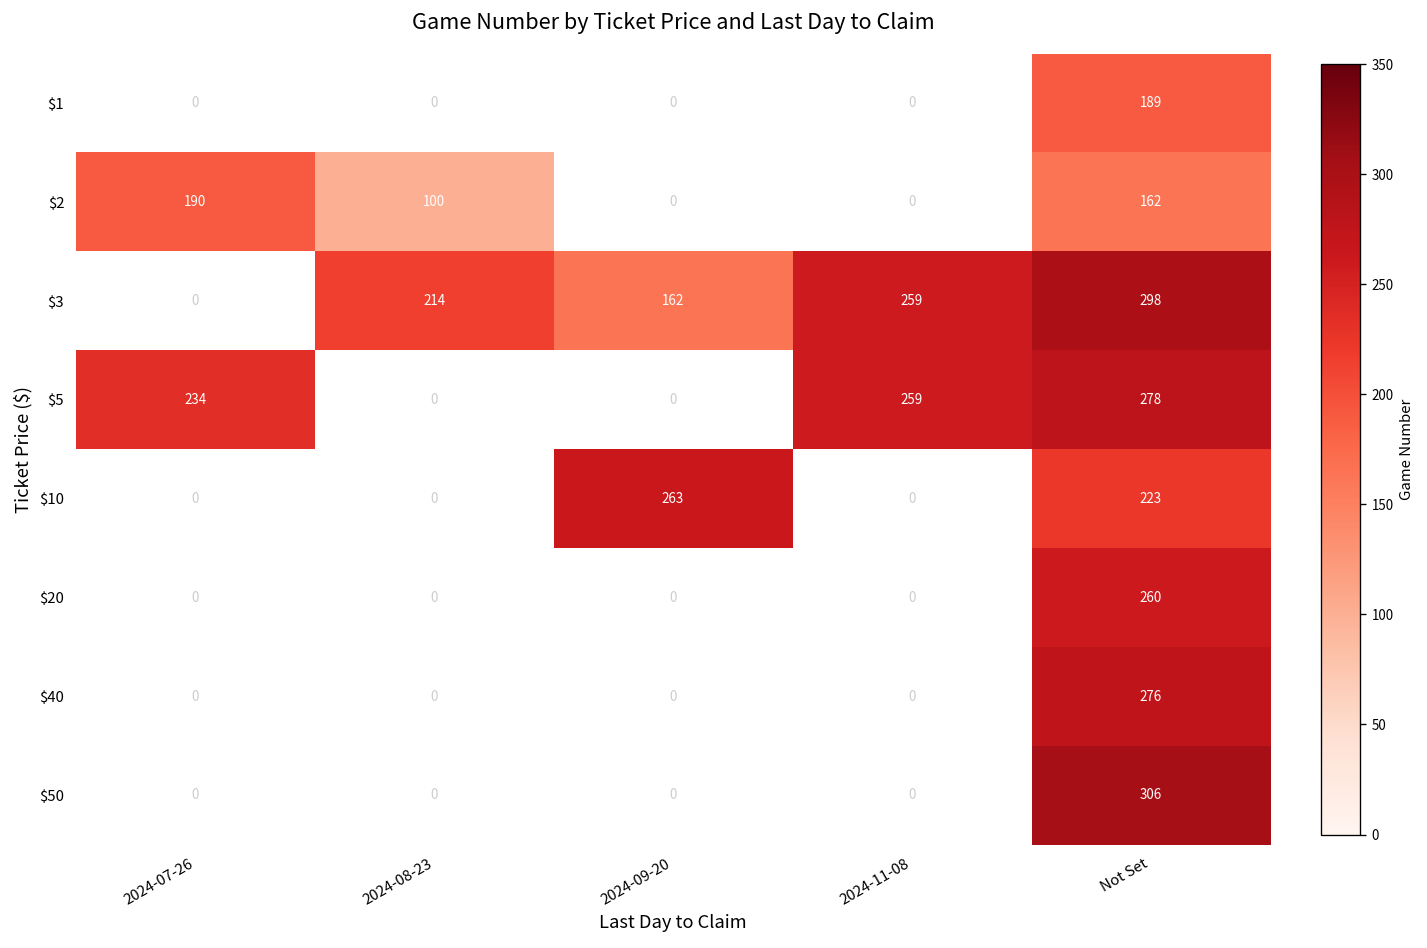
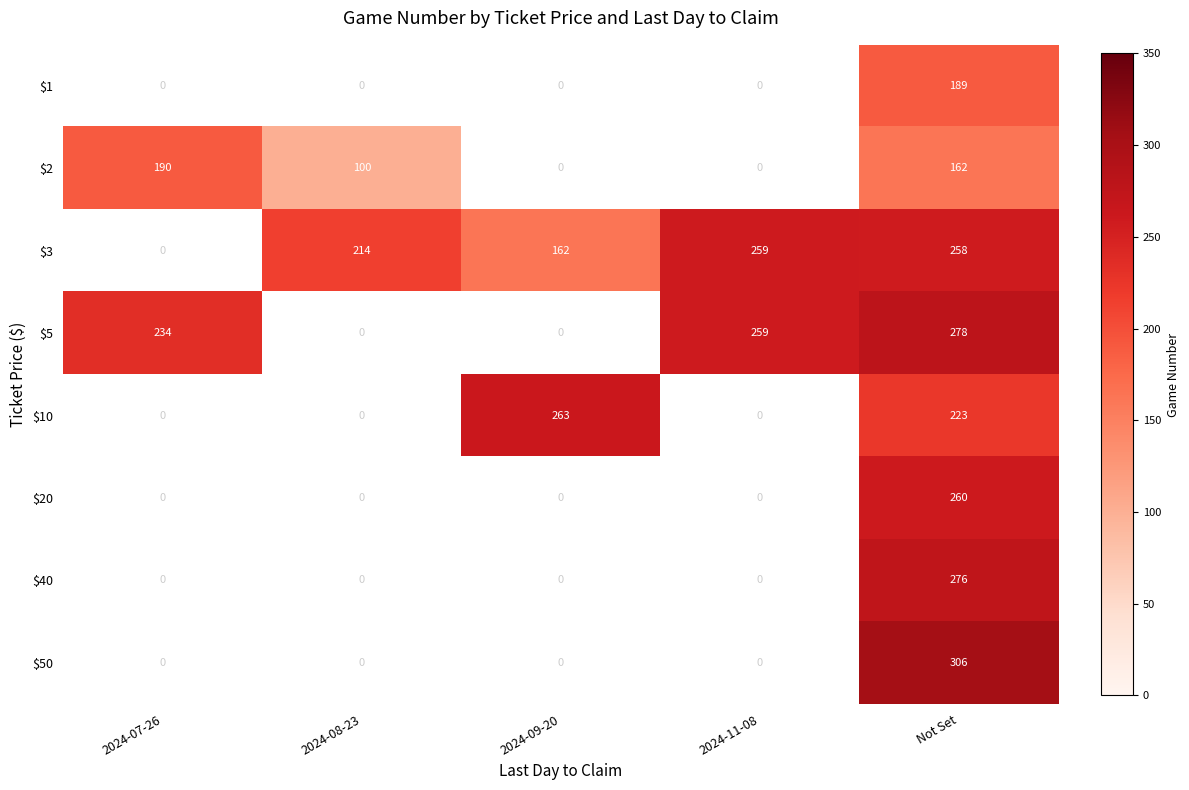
$3, Not Set: 298 -> 258
